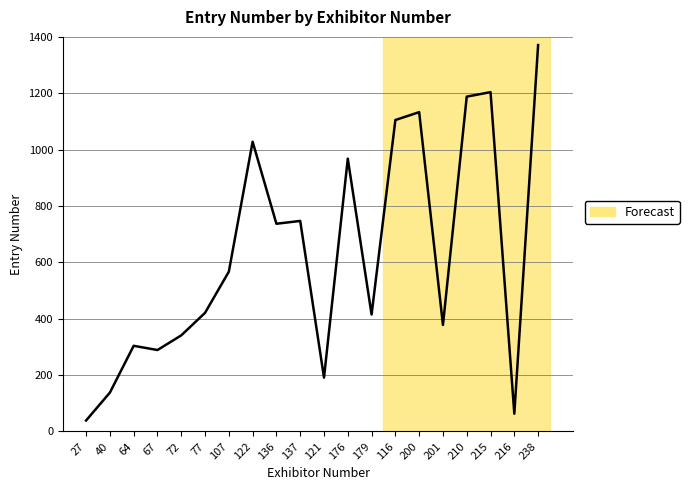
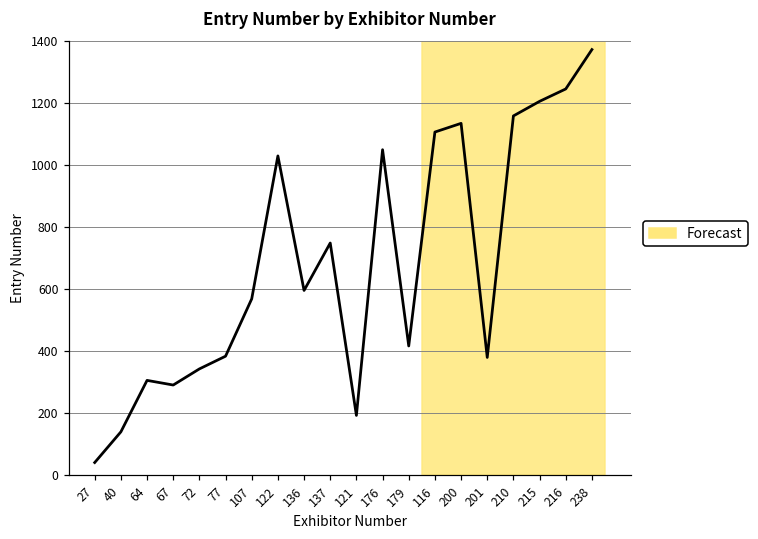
77: 420 -> 380
136: 740 -> 590
176: 970 -> 1050
210: 1190 -> 1160
216: 60 -> 1240
